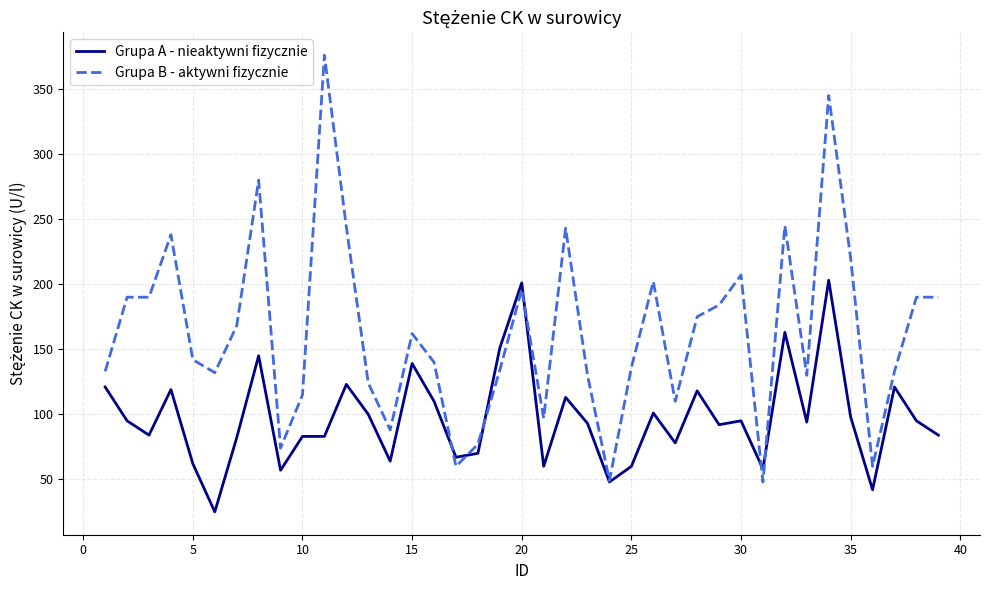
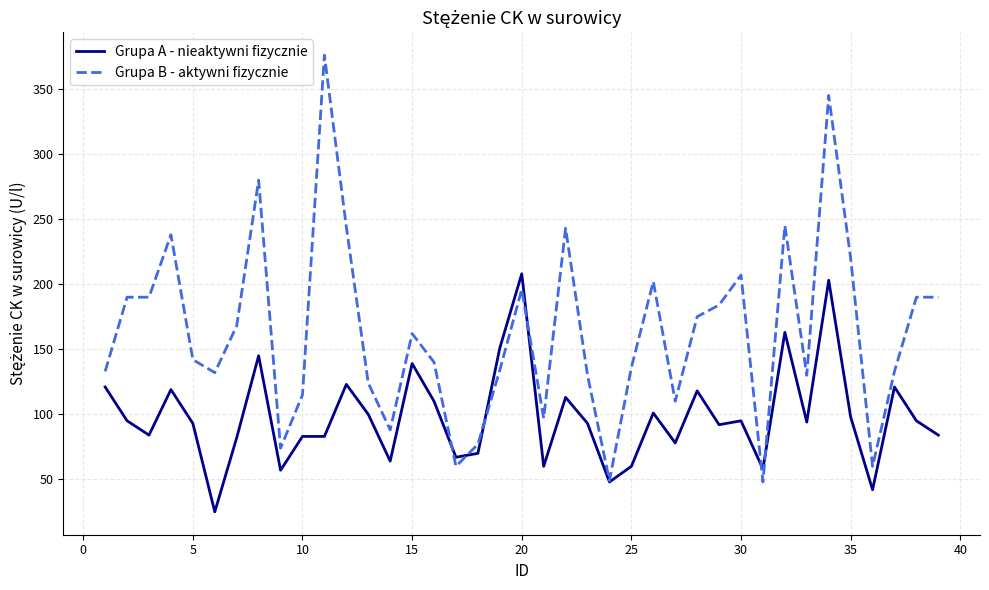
Grupa A - nieaktywni fizycznie, 5: 62 -> 93
Grupa A - nieaktywni fizycznie, 20: 201 -> 208
